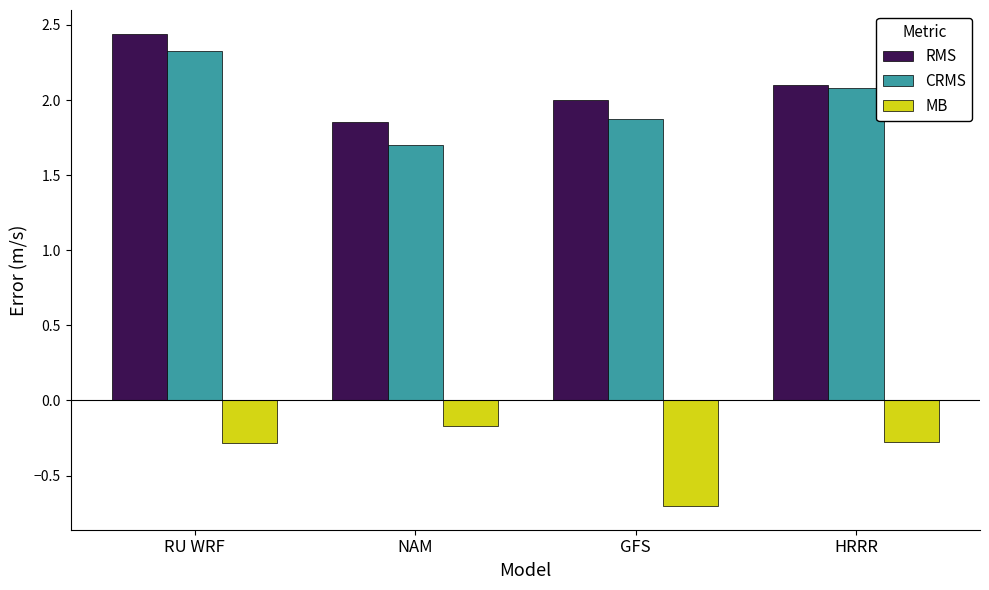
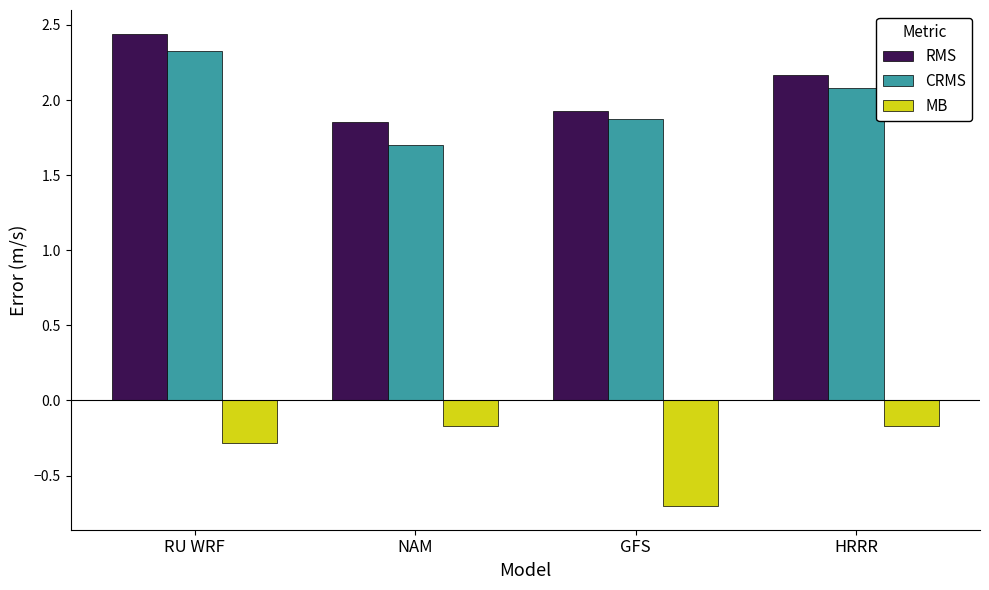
RMS, GFS: 2.00 -> 1.93
RMS, HRRR: 2.10 -> 2.17
MB, HRRR: -0.28 -> -0.17
